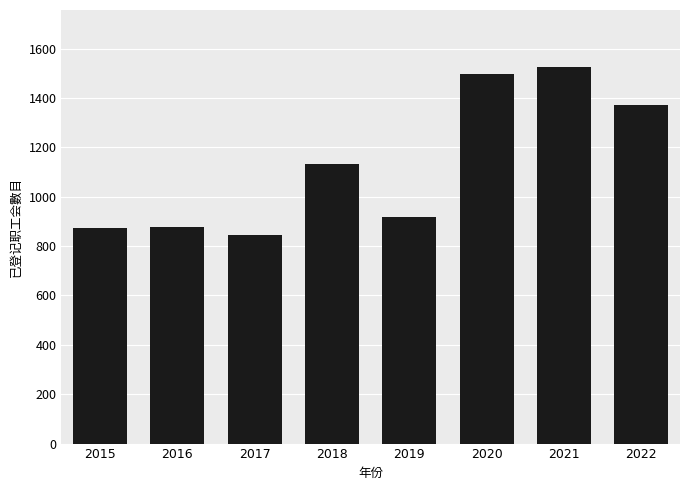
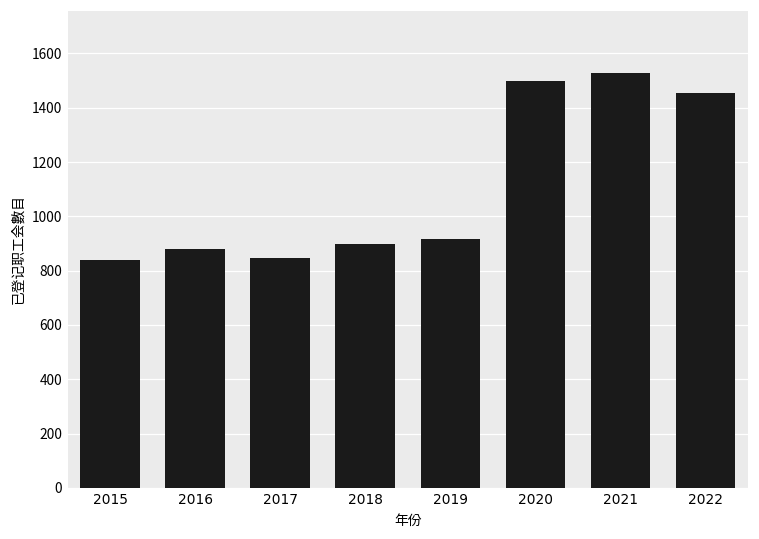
2015: 870 -> 840
2018: 1130 -> 900
2022: 1370 -> 1450
